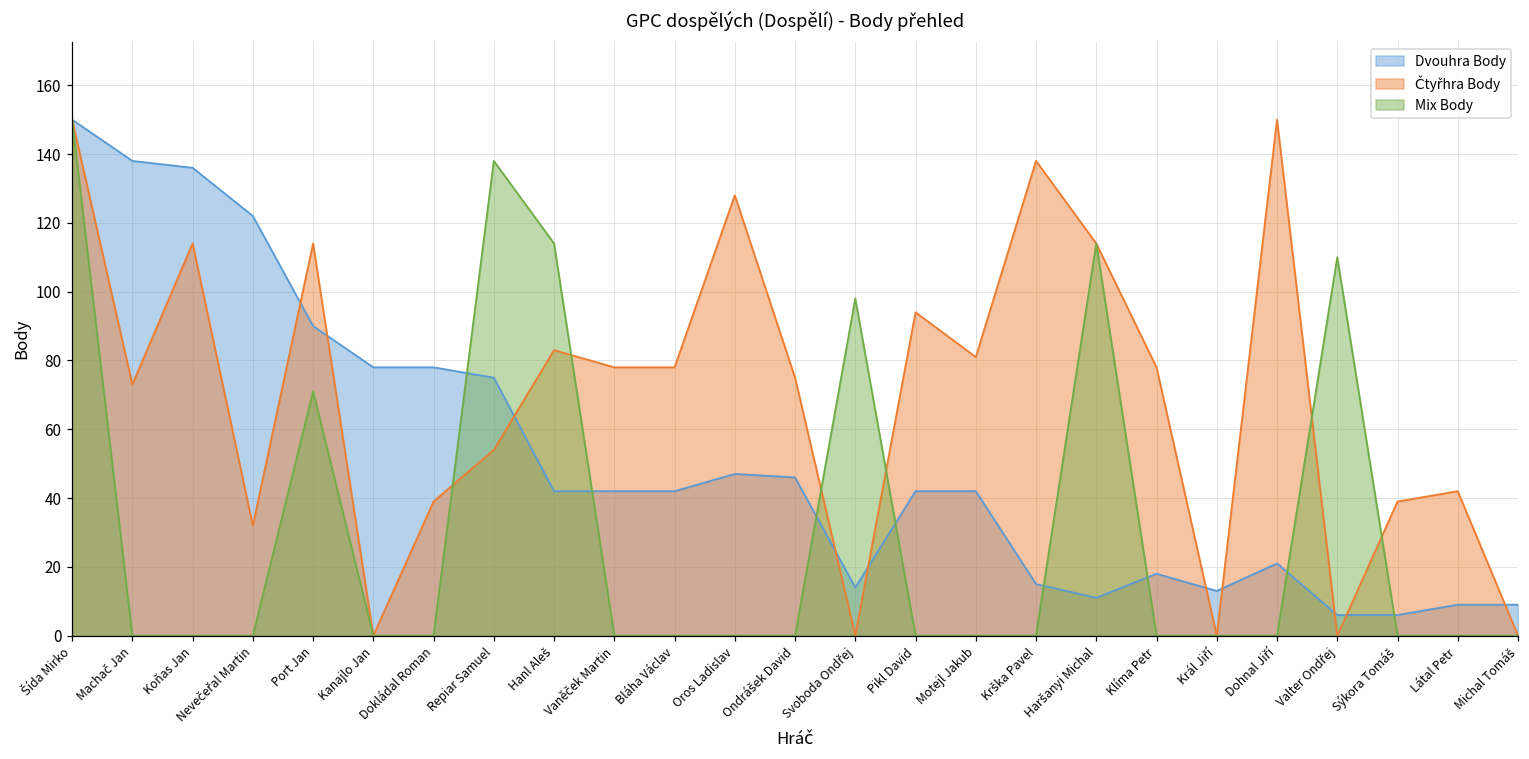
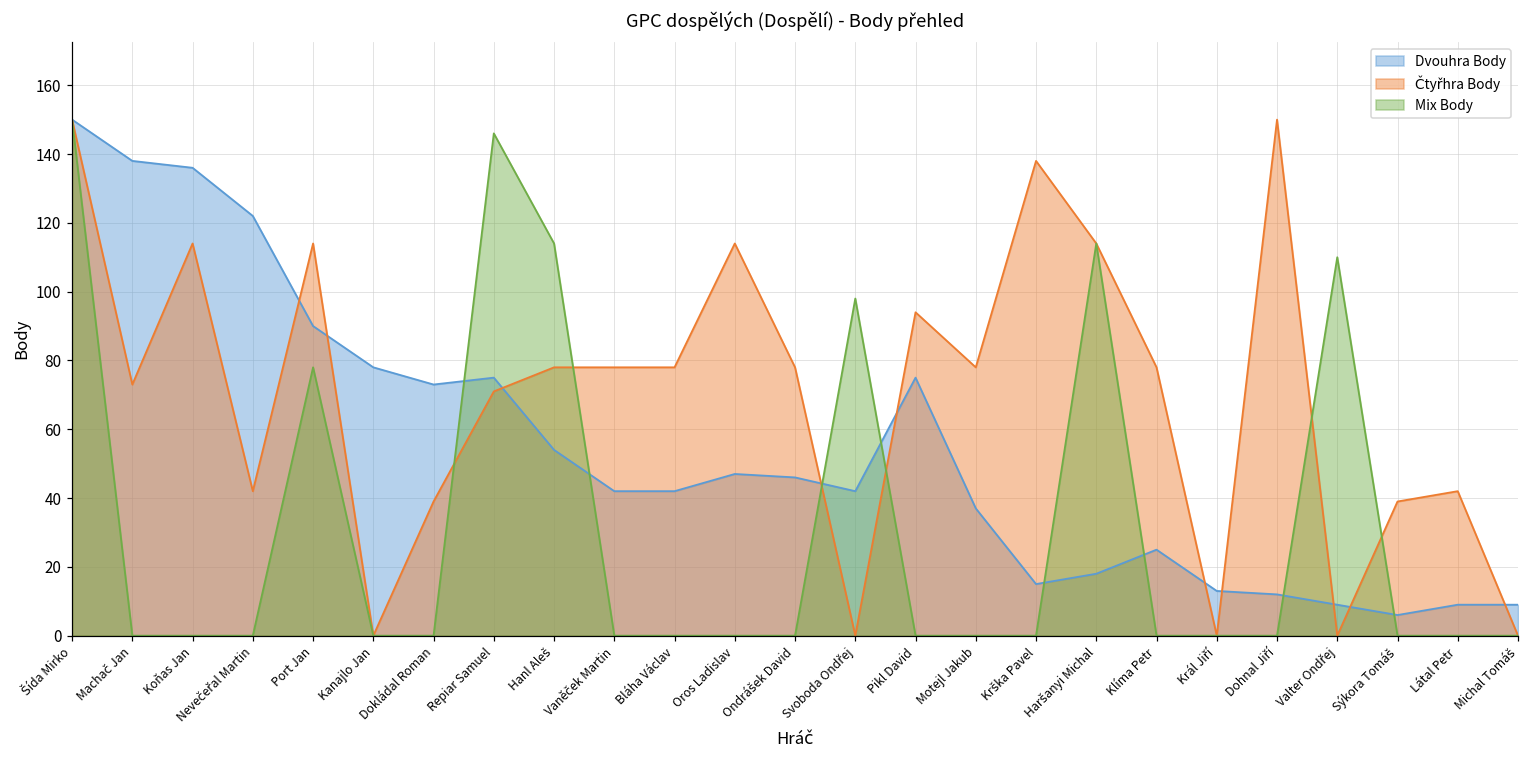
Čtyřhra Body, Nevečeřal Martin: 32 -> 42
Mix Body, Port Jan: 71 -> 78
Dvouhra Body, Dokládal Roman: 78 -> 73
Čtyřhra Body, Repiar Samuel: 54 -> 71
Mix Body, Repiar Samuel: 138 -> 146
Dvouhra Body, Hanl Aleš: 42 -> 54
Čtyřhra Body, Hanl Aleš: 83 -> 78
Čtyřhra Body, Oros Ladislav: 128 -> 114
Čtyřhra Body, Ondrášek David: 75 -> 78
Dvouhra Body, Svoboda Ondřej: 14 -> 42
Dvouhra Body, Pikl David: 42 -> 75
Dvouhra Body, Motejl Jakub: 42 -> 37
Čtyřhra Body, Motejl Jakub: 81 -> 78
Dvouhra Body, Haršanyi Michal: 11 -> 18
Dvouhra Body, Klíma Petr: 18 -> 25
Dvouhra Body, Dohnal Jiří: 21 -> 12
Dvouhra Body, Valter Ondřej: 6 -> 9
